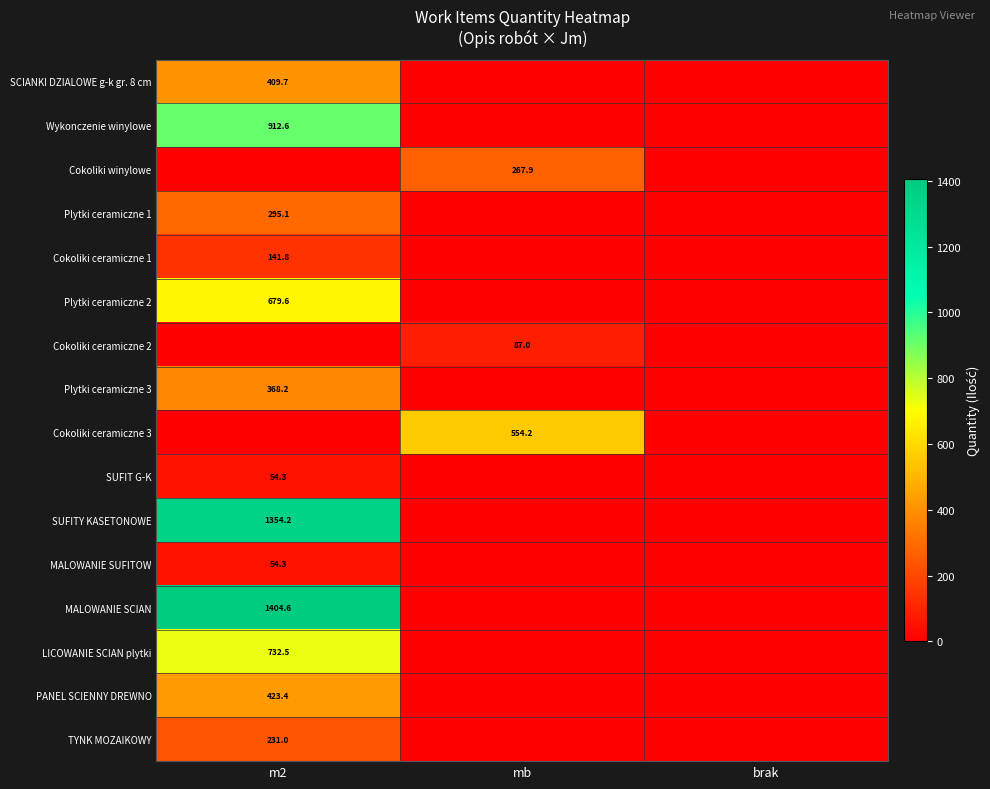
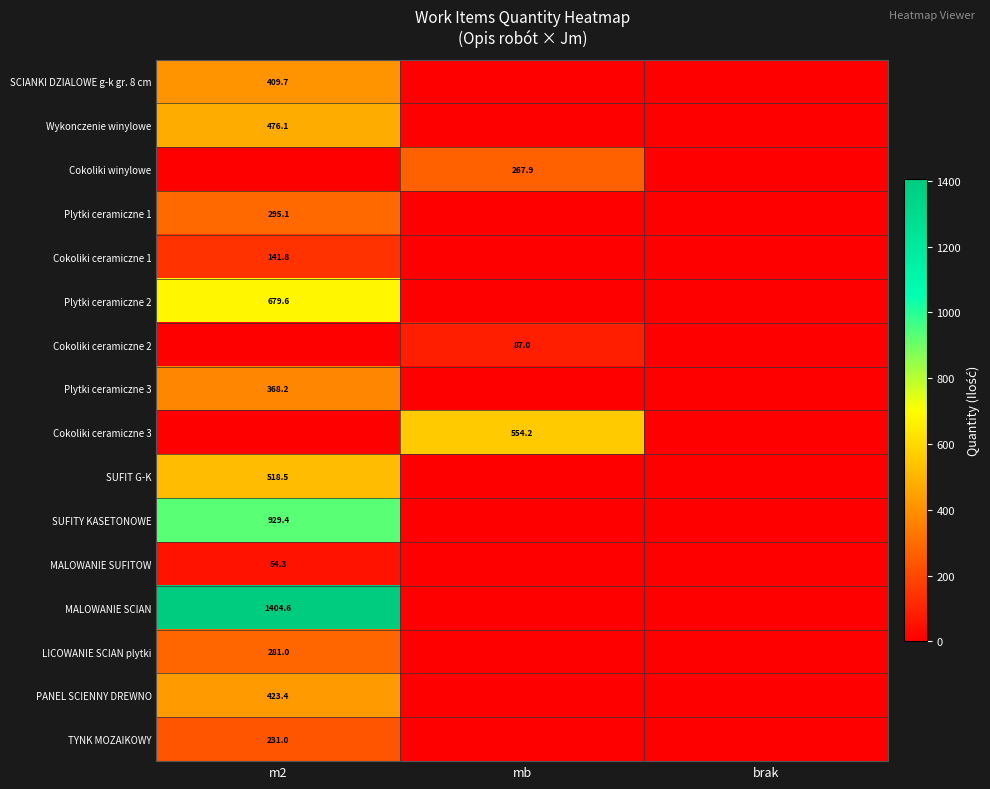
Wykonczenie winylowe, m2: 912.6 -> 476.1
SUFIT G-K, m2: 54.3 -> 518.5
SUFITY KASETONOWE, m2: 1354.2 -> 929.4
LICOWANIE SCIAN plytki, m2: 732.5 -> 281.0
